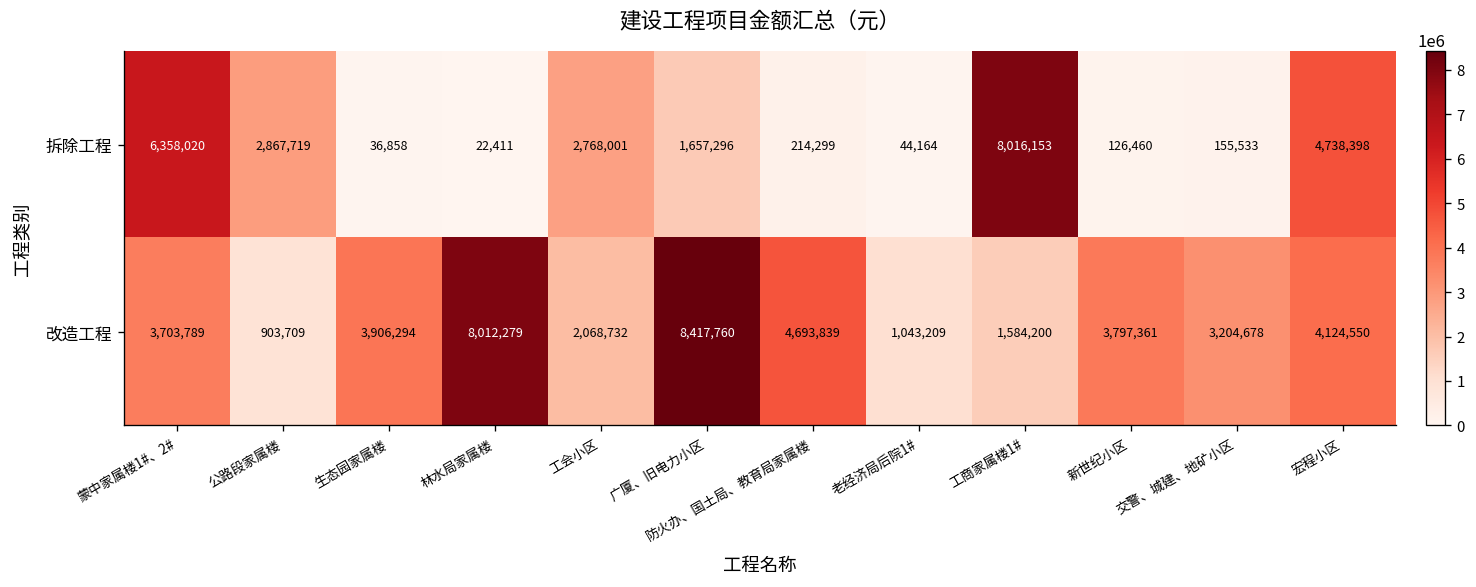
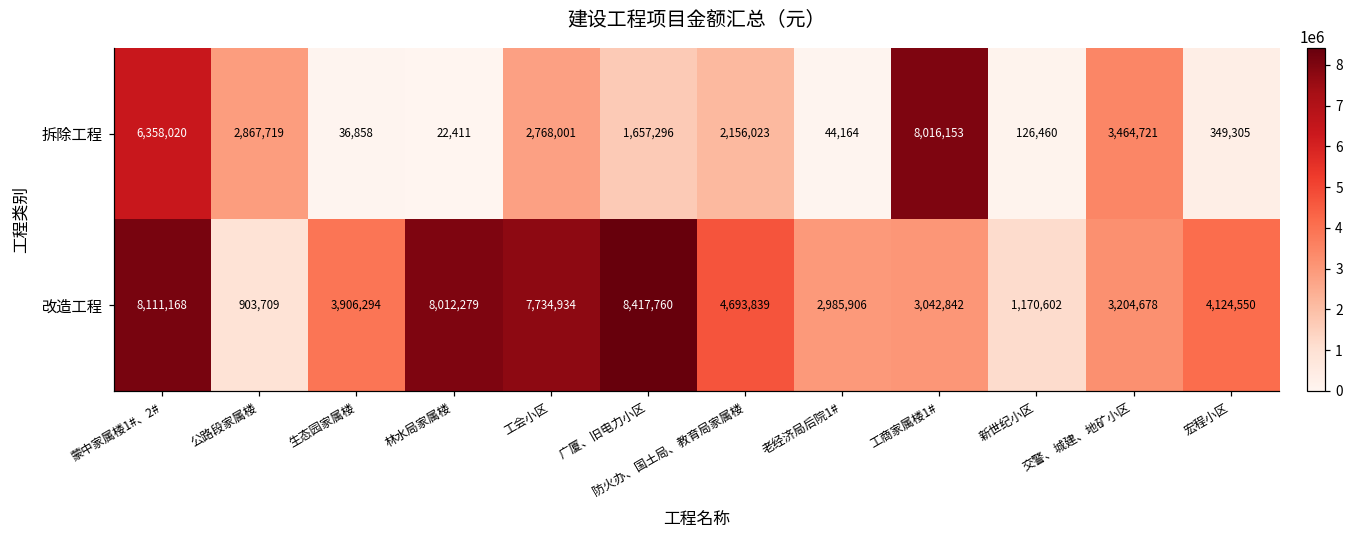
拆除工程, 防火办、国土局、教育局家属楼: 214,299 -> 2,156,023
拆除工程, 交警、城建、地矿小区: 155,533 -> 3,464,721
拆除工程, 宏程小区: 4,738,398 -> 349,305
改造工程, 蒙中家属楼1#、2#: 3,703,789 -> 8,111,168
改造工程, 工会小区: 2,068,732 -> 7,734,934
改造工程, 老经济局后院1#: 1,043,209 -> 2,985,906
改造工程, 工商家属楼1#: 1,584,200 -> 3,042,842
改造工程, 新世纪小区: 3,797,361 -> 1,170,602
